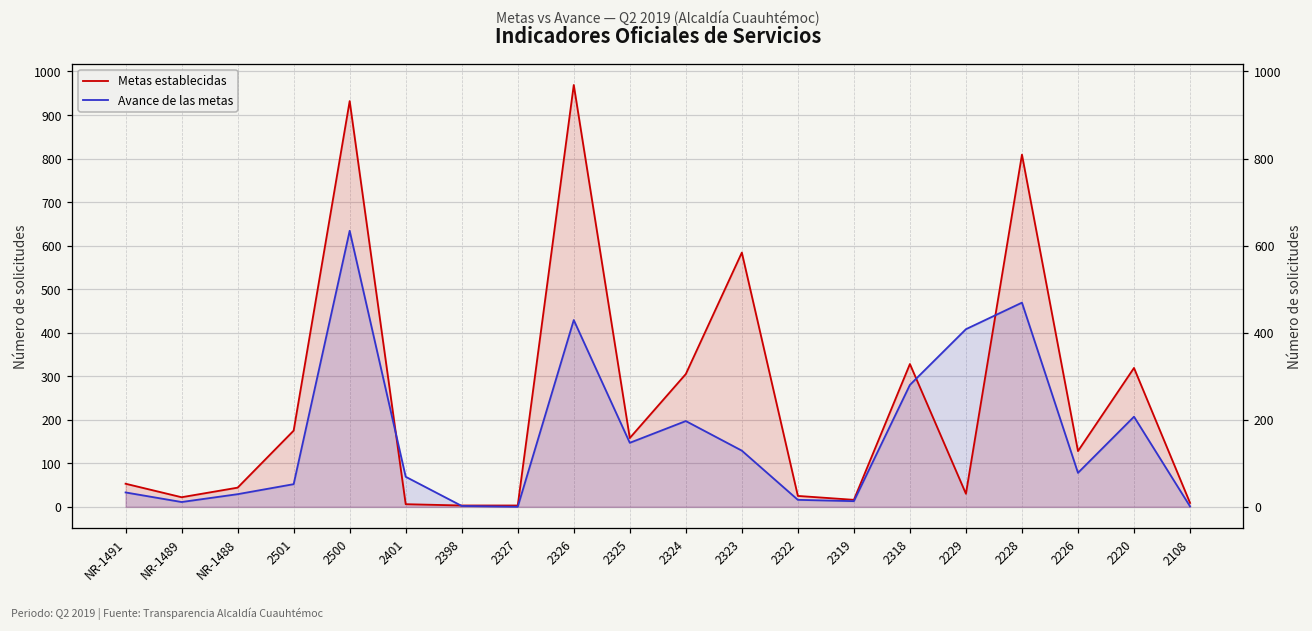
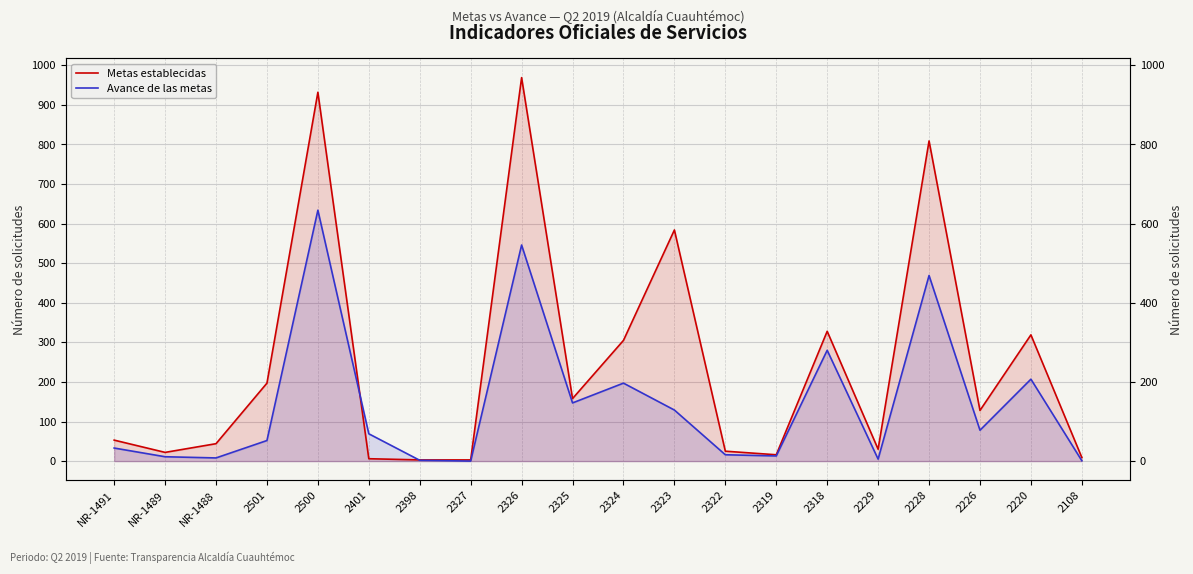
Avance de las metas, NR-1488: 30 -> 10
Metas establecidas, 2501: 180 -> 200
Avance de las metas, 2326: 430 -> 550
Avance de las metas, 2229: 410 -> 10
